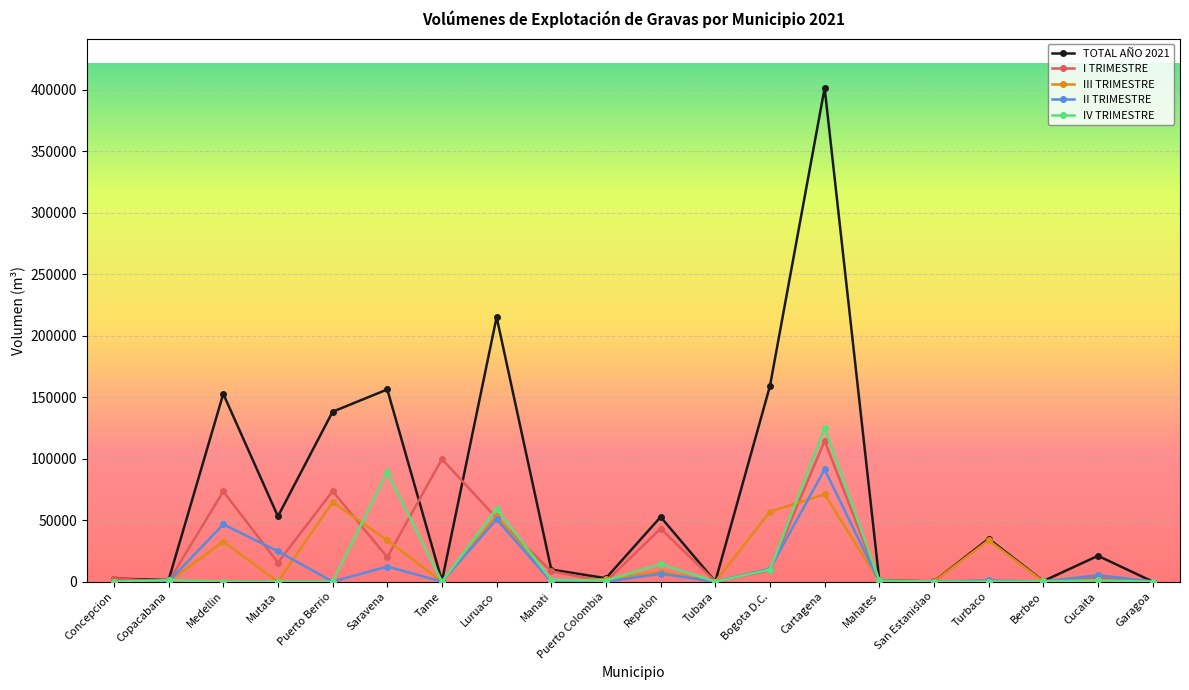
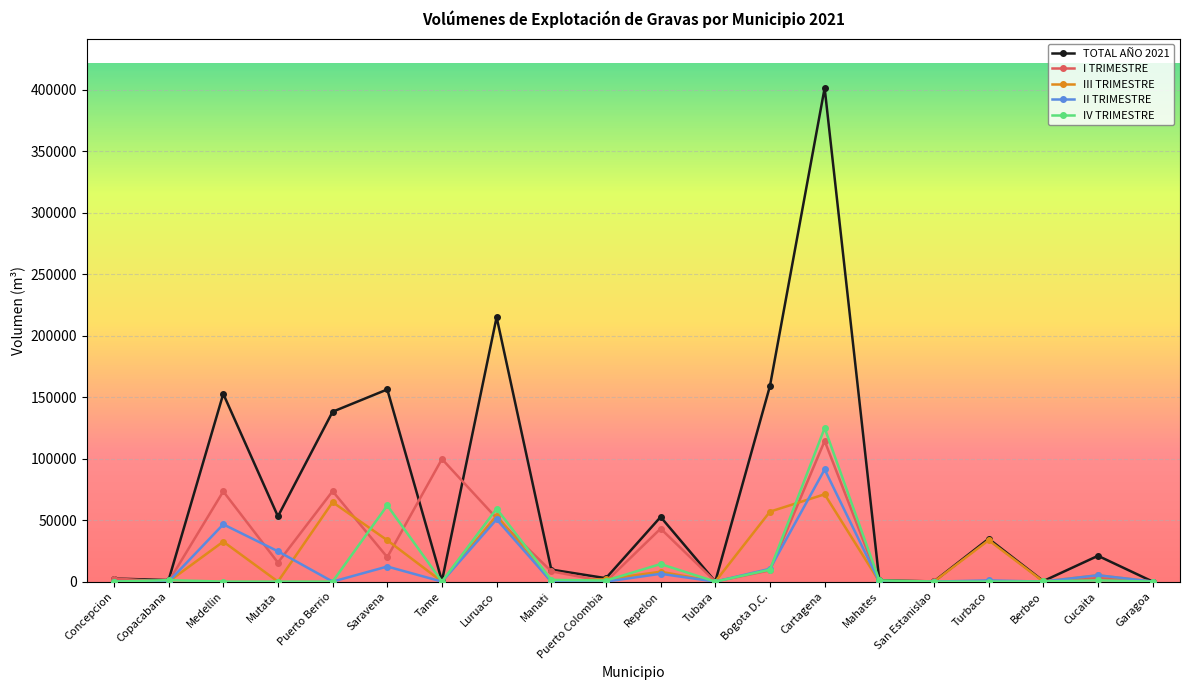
IV TRIMESTRE, Saravena: 89000 -> 62000
